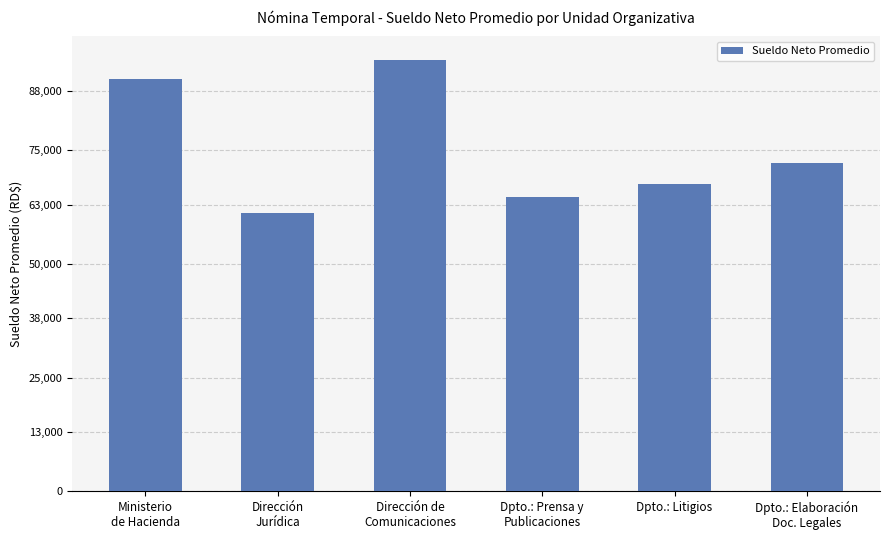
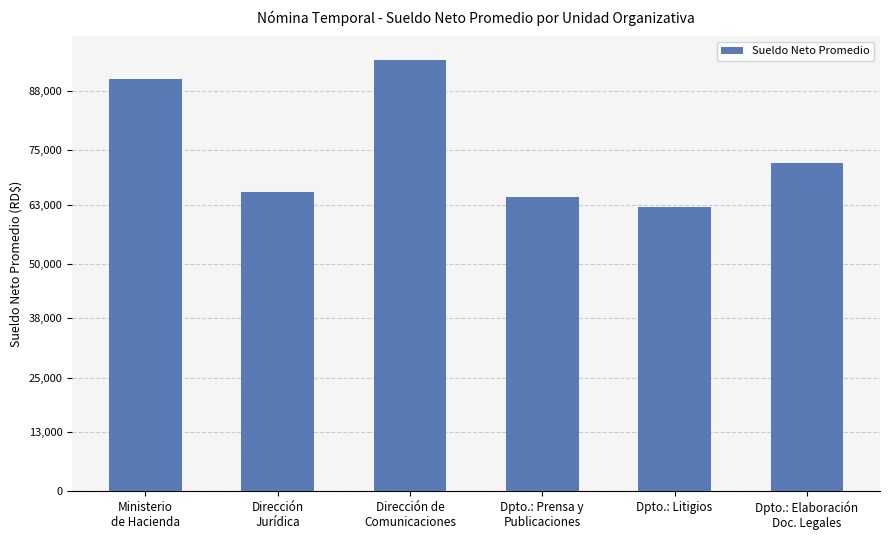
Dirección Jurídica: 61,000 -> 66,000
Dpto.: Litigios: 68,000 -> 62,000
